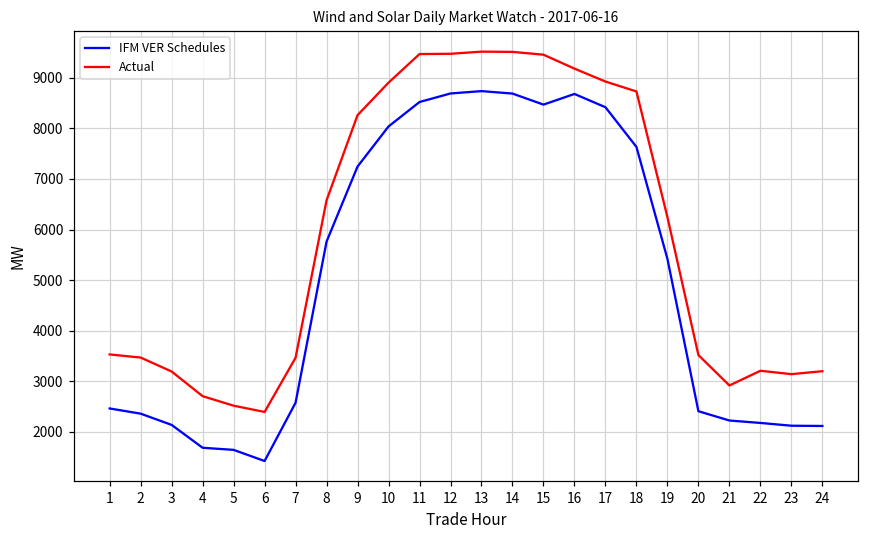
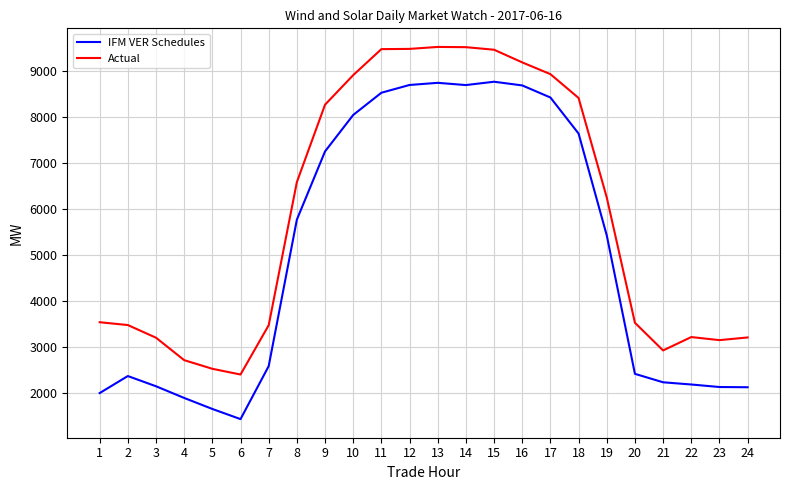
IFM VER Schedules, 1: 2500 -> 2000
IFM VER Schedules, 4: 1700 -> 1900
IFM VER Schedules, 15: 8500 -> 8800
Actual, 18: 8700 -> 8400
